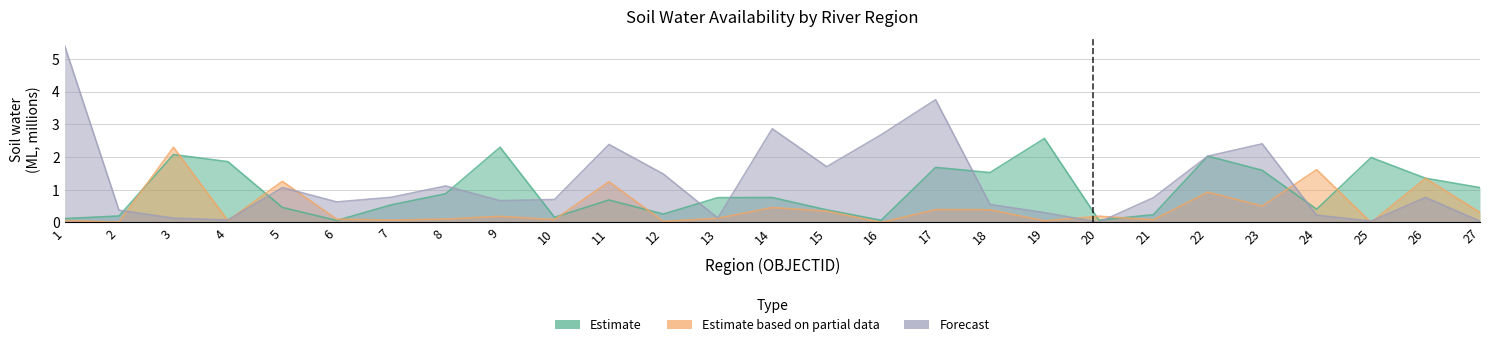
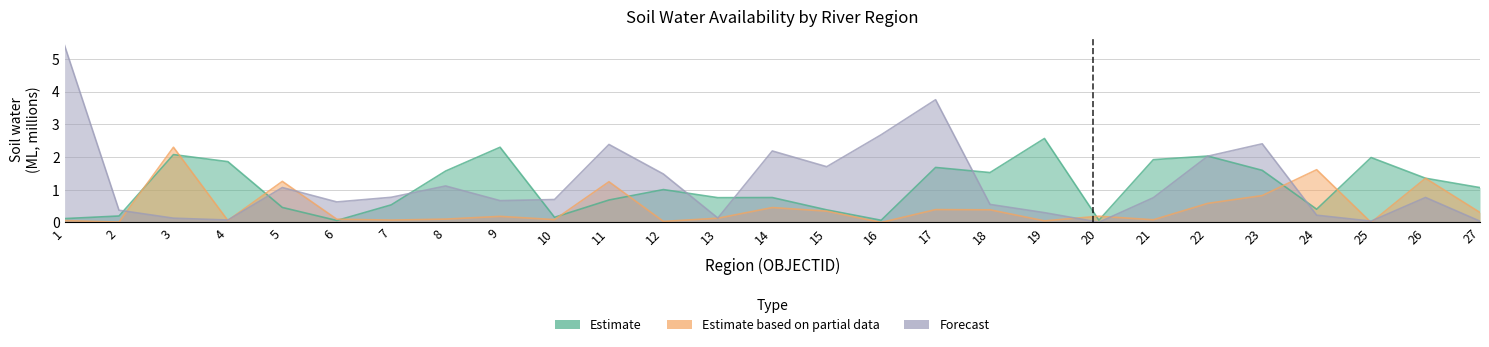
Estimate, 8: 0.9 -> 1.6
Estimate, 12: 0.3 -> 1.0
Forecast, 14: 2.9 -> 2.2
Estimate, 21: 0.2 -> 1.9
Estimate based on partial data, 22: 0.9 -> 0.6
Estimate based on partial data, 23: 0.5 -> 0.8
